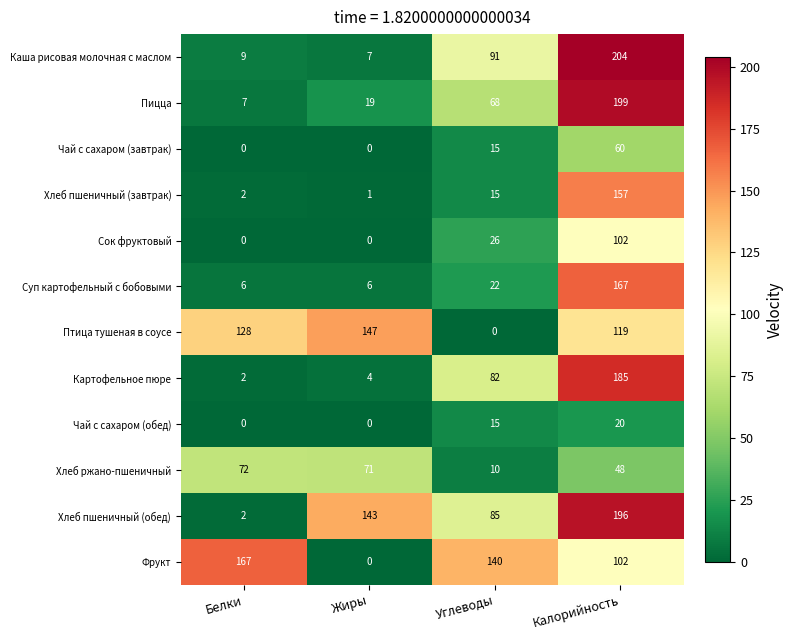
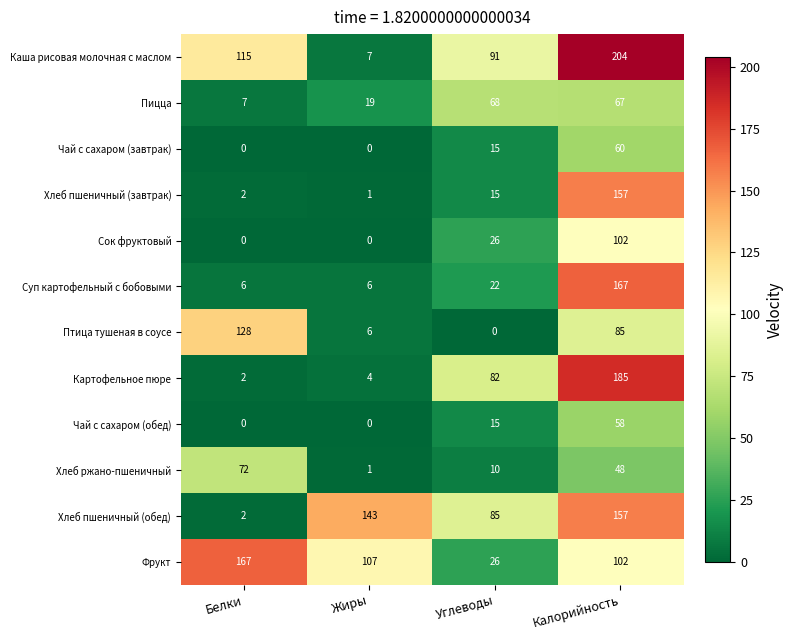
Каша рисовая молочная с маслом, Белки: 9 -> 115
Пицца, Калорийность: 199 -> 67
Птица тушеная в соусе, Жиры: 147 -> 6
Птица тушеная в соусе, Калорийность: 119 -> 85
Чай с сахаром (обед), Калорийность: 20 -> 58
Хлеб ржано-пшеничный, Жиры: 71 -> 1
Хлеб пшеничный (обед), Калорийность: 196 -> 157
Фрукт, Жиры: 0 -> 107
Фрукт, Углеводы: 140 -> 26
